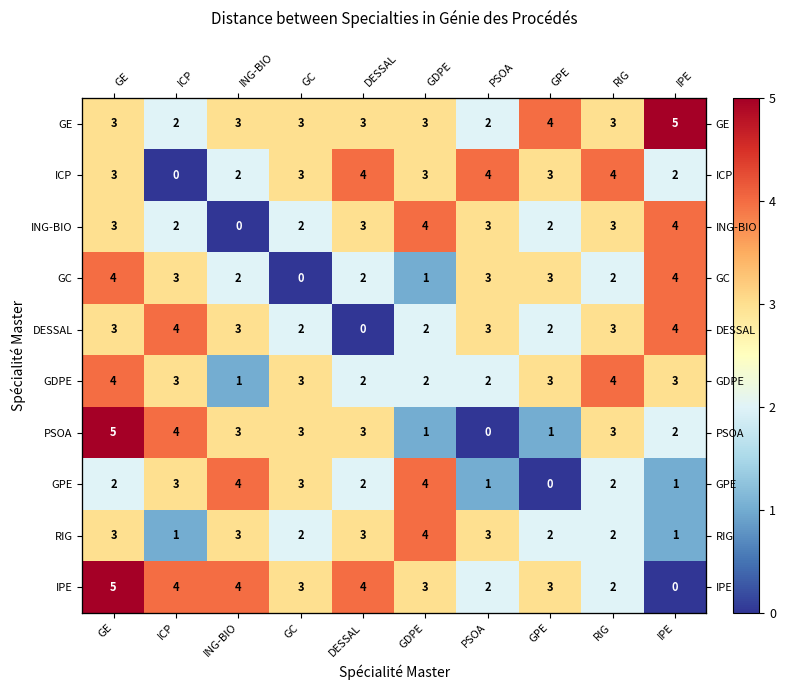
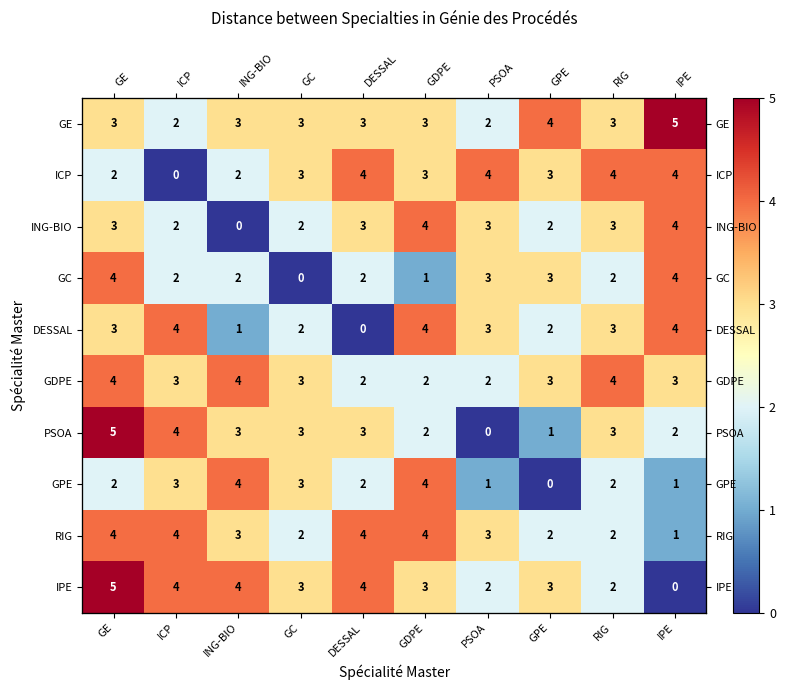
ICP, GE: 3 -> 2
ICP, IPE: 2 -> 4
GC, ICP: 3 -> 2
DESSAL, ING-BIO: 3 -> 1
DESSAL, GDPE: 2 -> 4
GDPE, ING-BIO: 1 -> 4
PSOA, GDPE: 1 -> 2
RIG, GE: 3 -> 4
RIG, ICP: 1 -> 4
RIG, DESSAL: 3 -> 4
